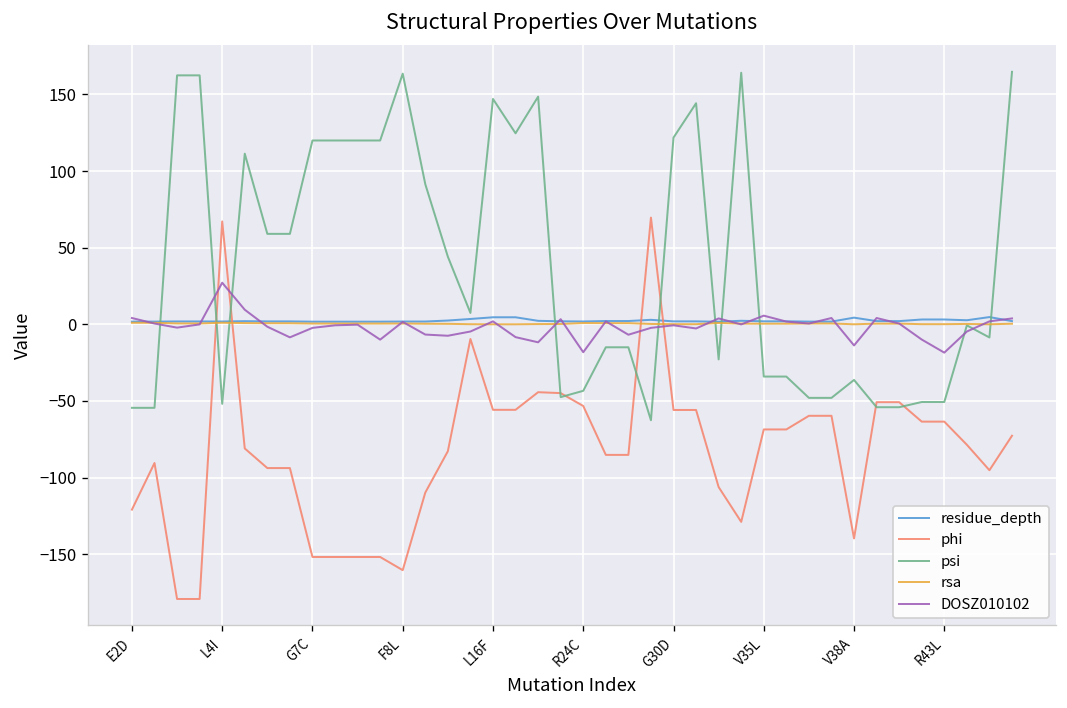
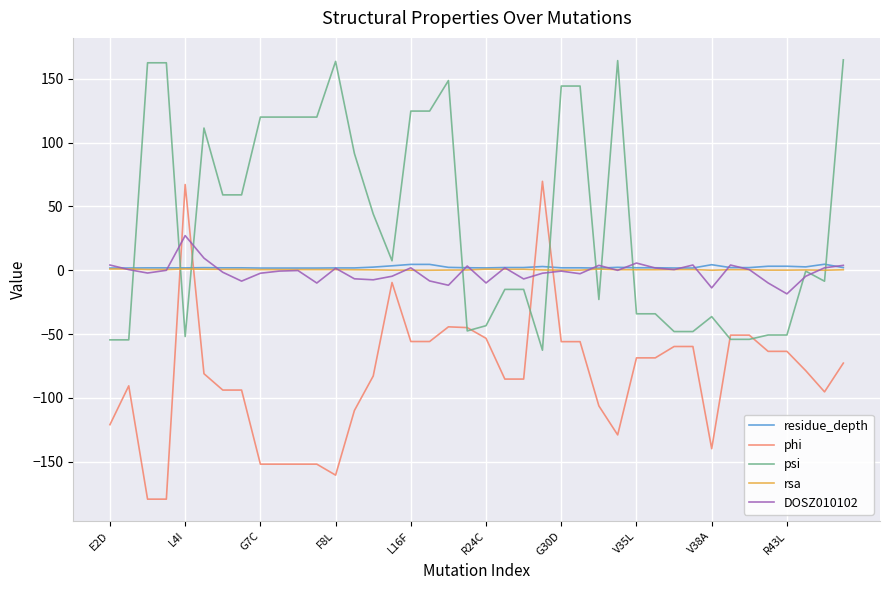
psi, L16F: 147 -> 125
DOSZ010102, R24C: -18 -> -10
psi, G30D: 122 -> 144
